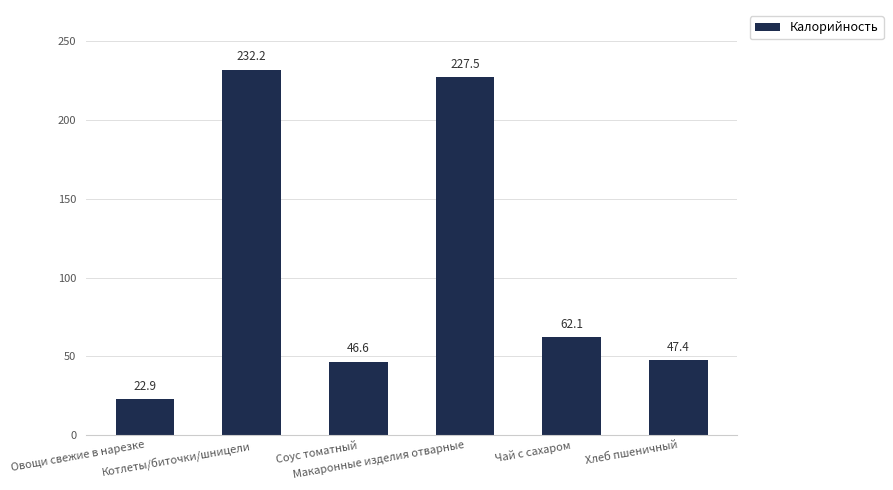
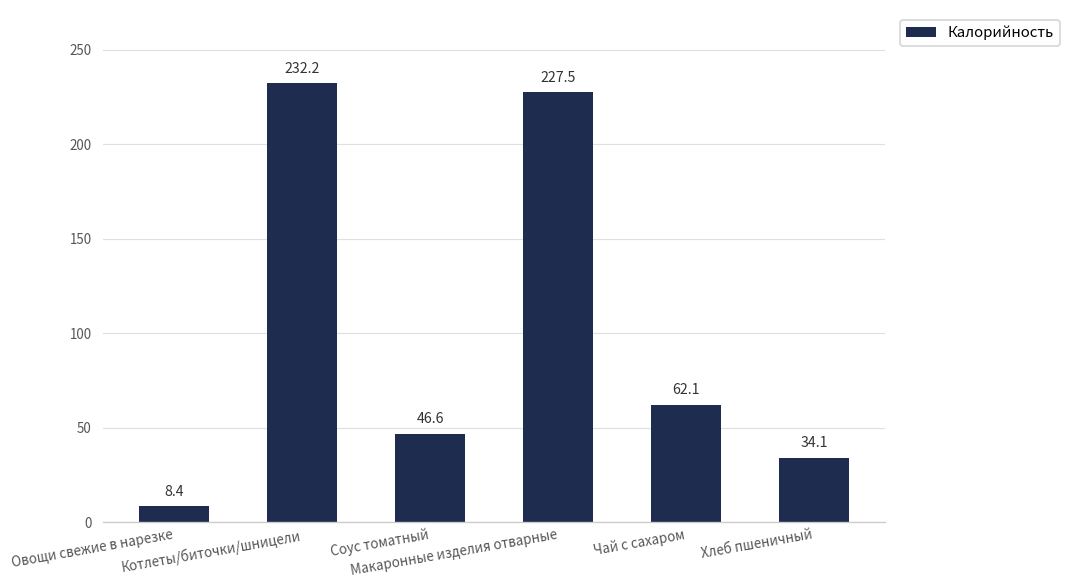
Овощи свежие в нарезке: 22.9 -> 8.4
Хлеб пшеничный: 47.4 -> 34.1
